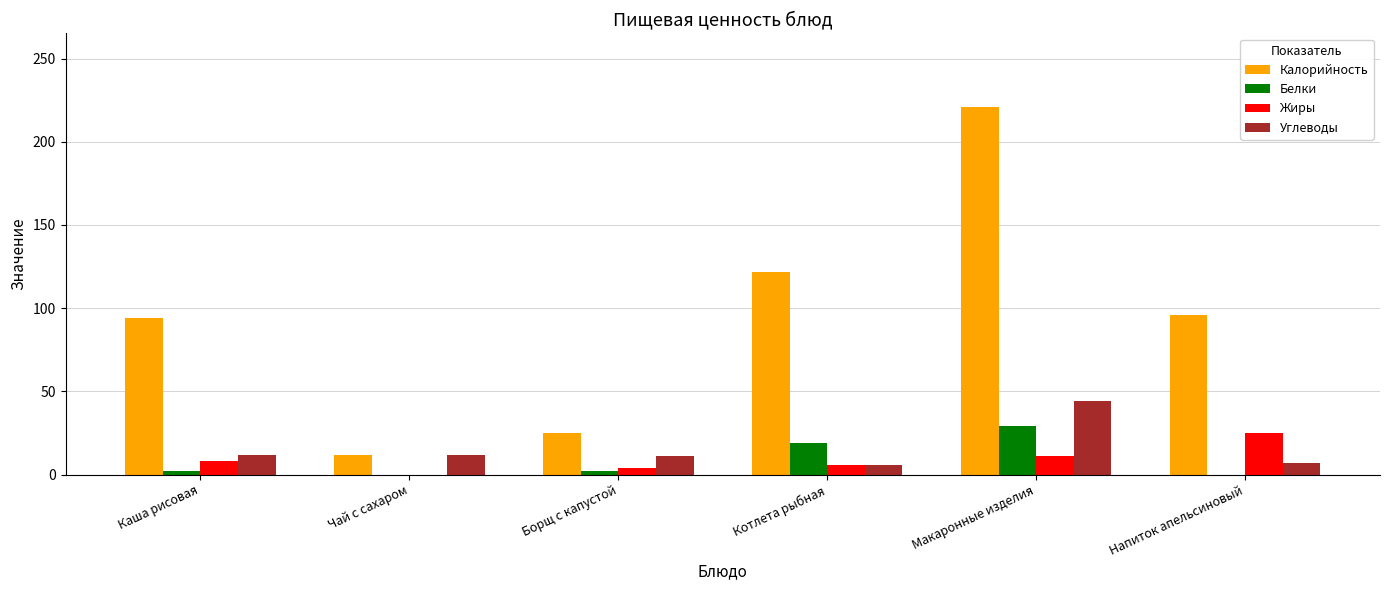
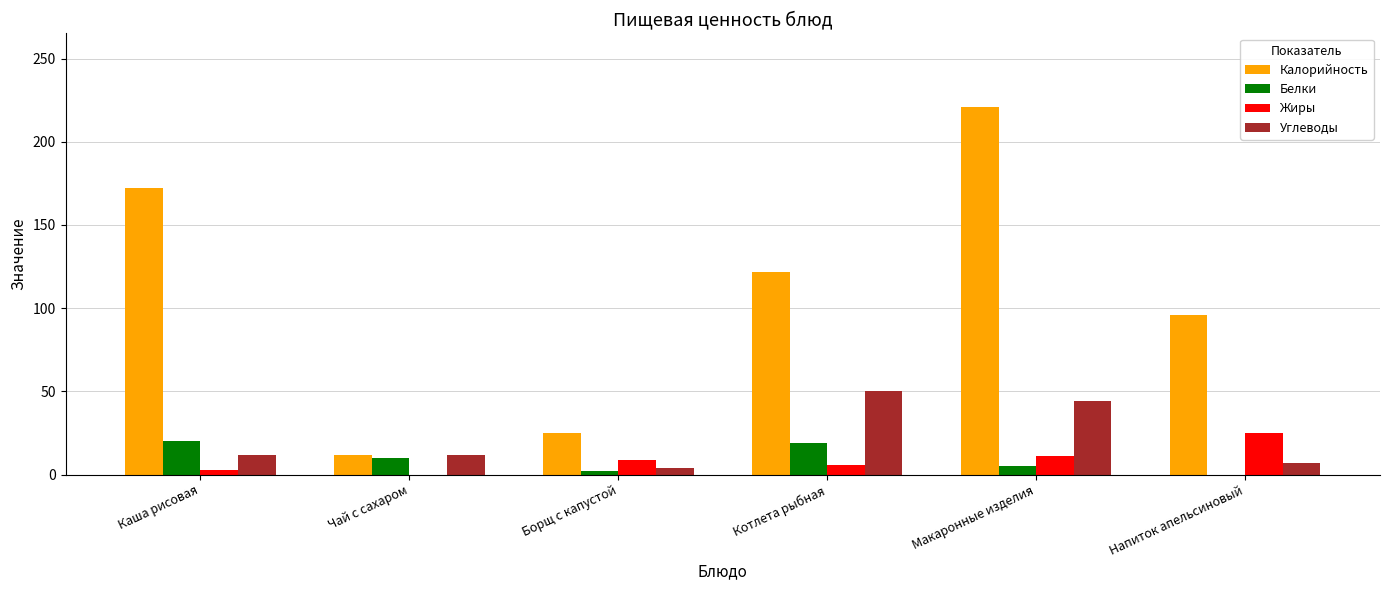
Калорийность, Каша рисовая: 94 -> 172
Белки, Каша рисовая: 2 -> 20
Жиры, Каша рисовая: 8 -> 3
Белки, Чай с сахаром: 0 -> 10
Жиры, Борщ с капустой: 4 -> 9
Углеводы, Борщ с капустой: 11 -> 4
Углеводы, Котлета рыбная: 6 -> 50
Белки, Макаронные изделия: 29 -> 5
